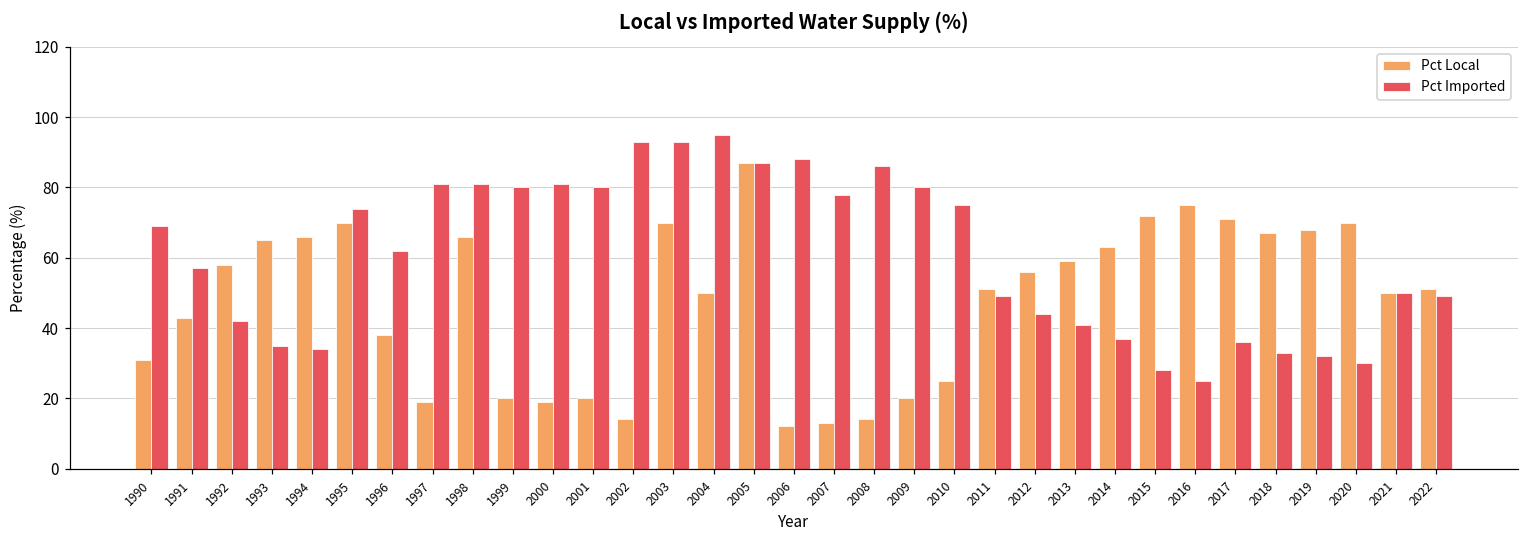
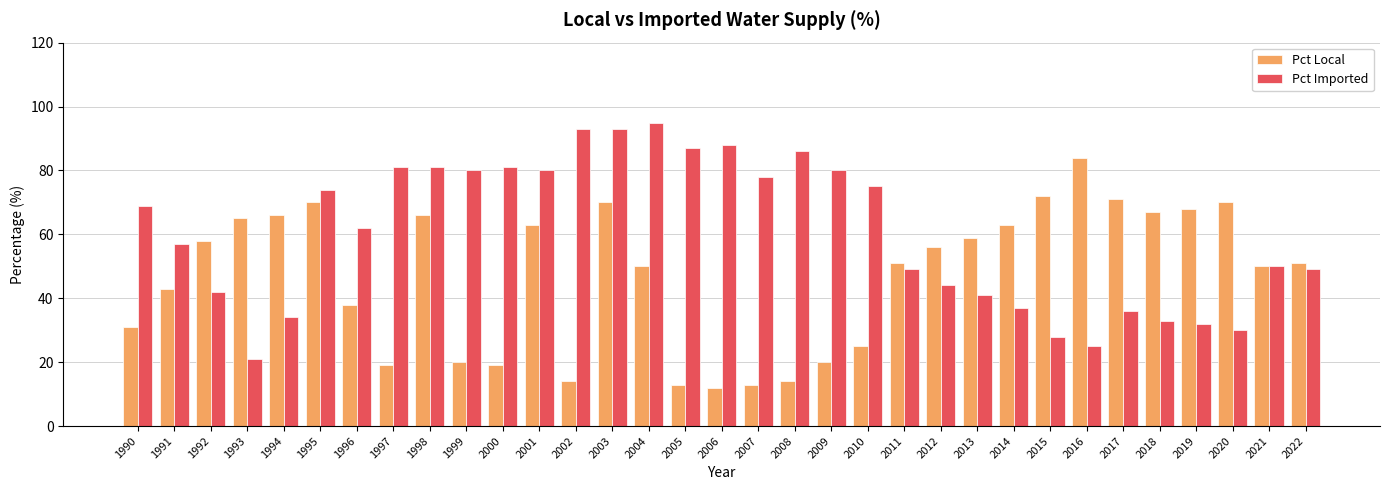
Pct Imported, 1993: 35 -> 21
Pct Local, 2001: 20 -> 63
Pct Local, 2005: 87 -> 13
Pct Local, 2016: 75 -> 84
